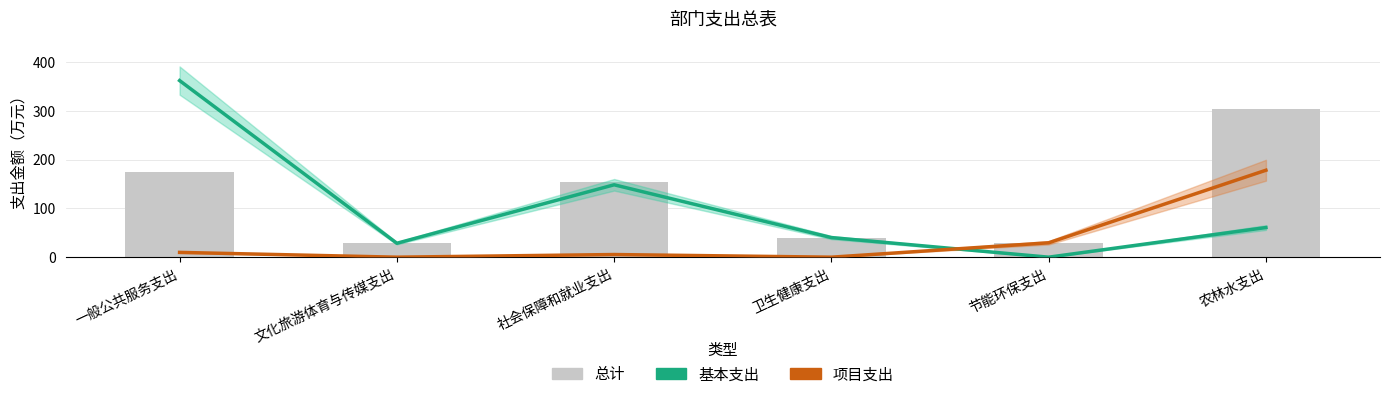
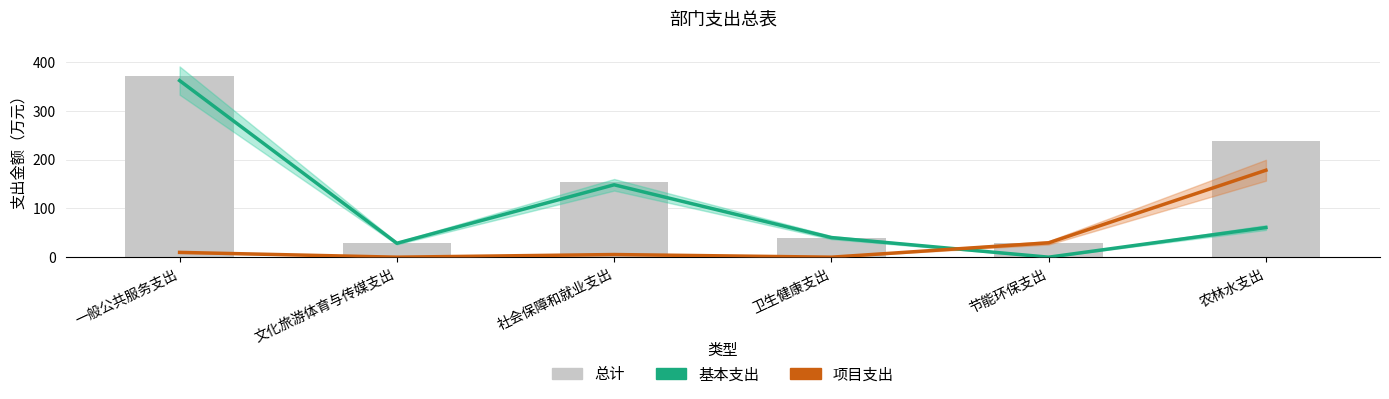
总计, 一般公共服务支出: 170 -> 370
总计, 农林水支出: 300 -> 240
